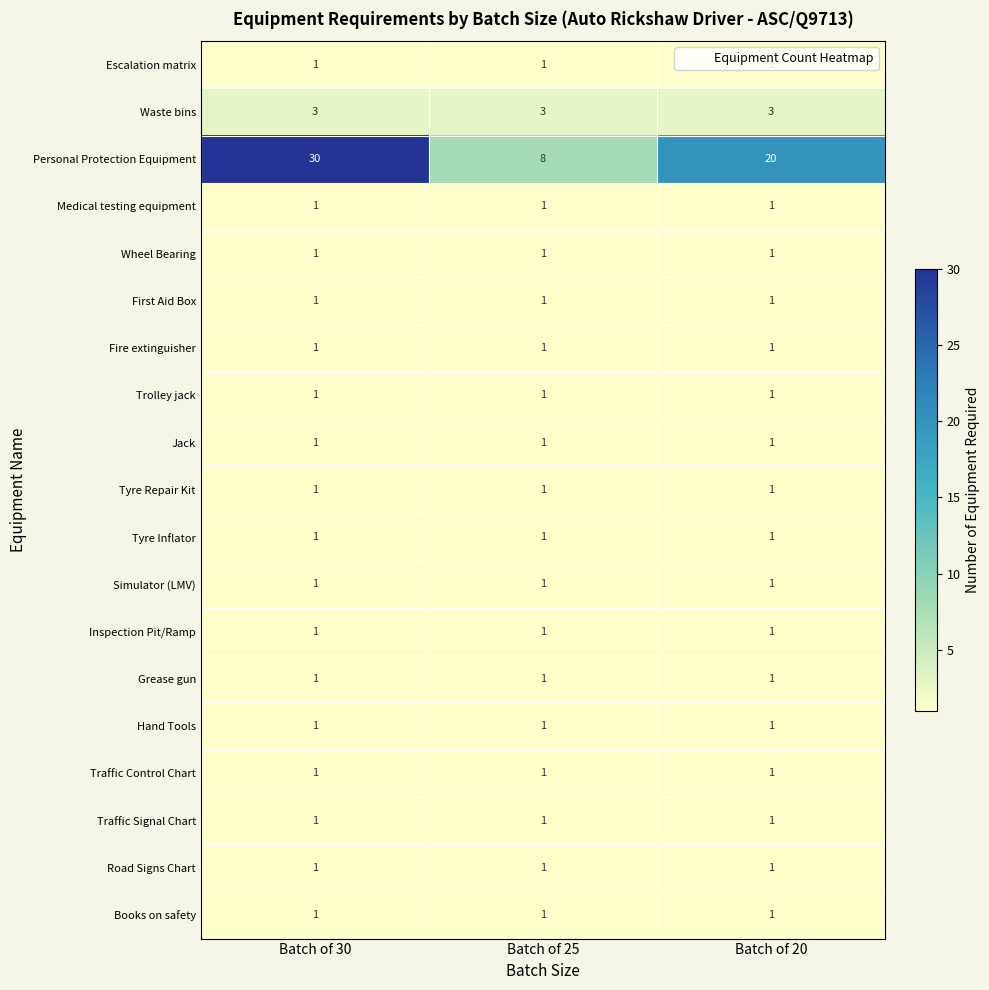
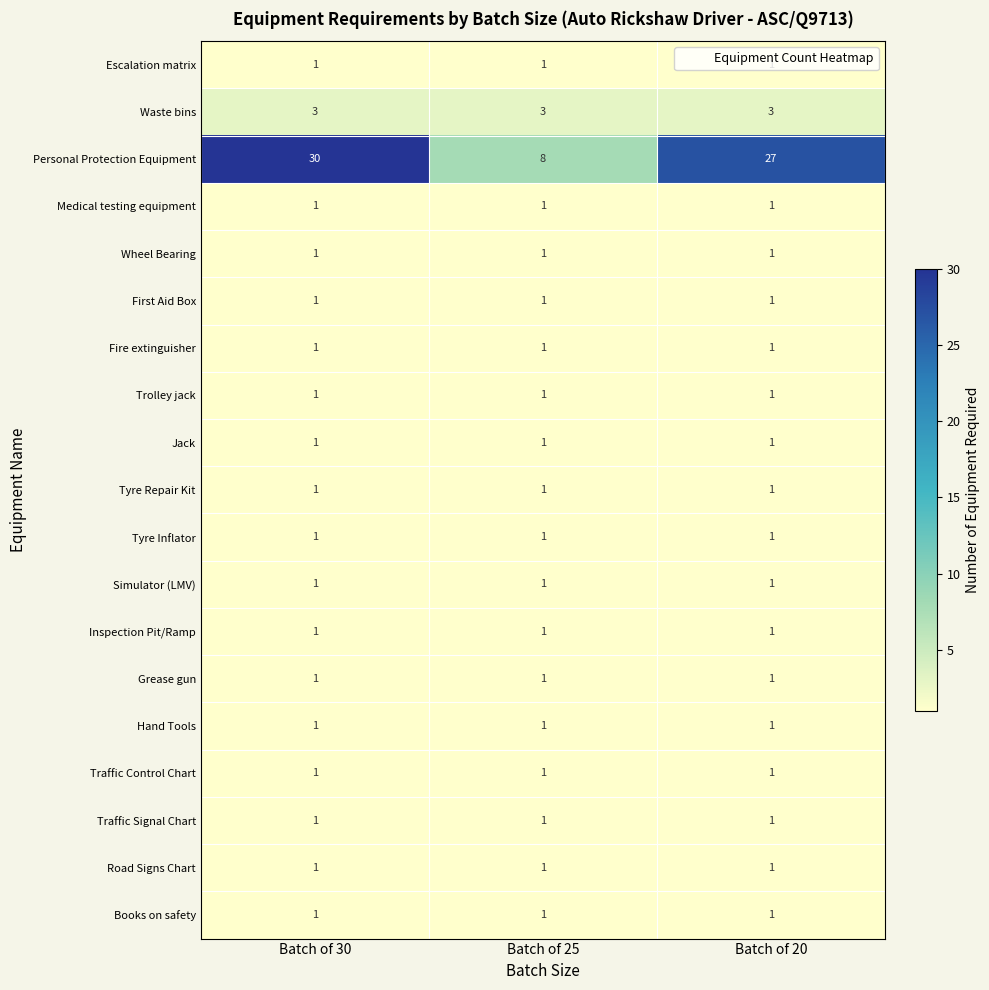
Personal Protection Equipment, Batch of 20: 20 -> 27
